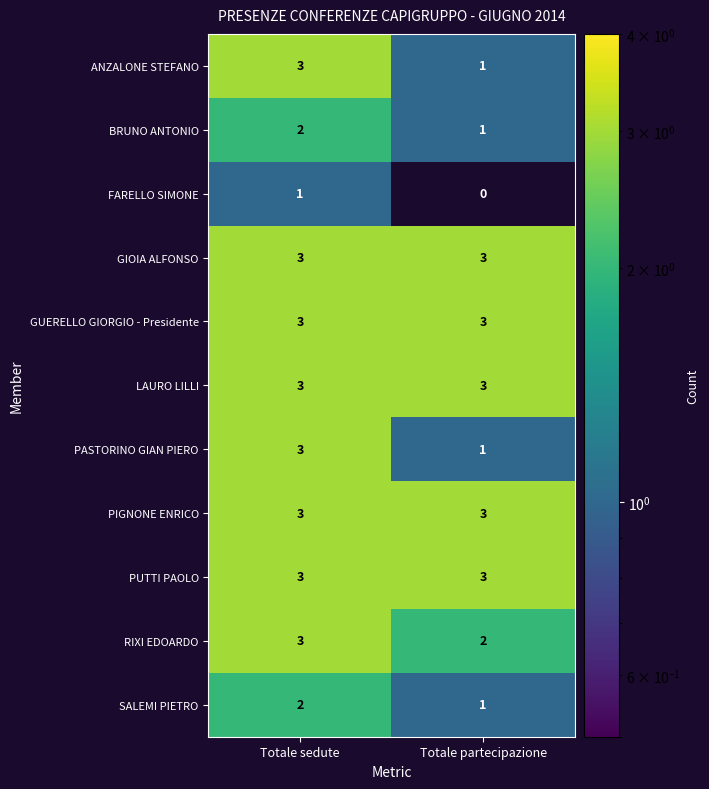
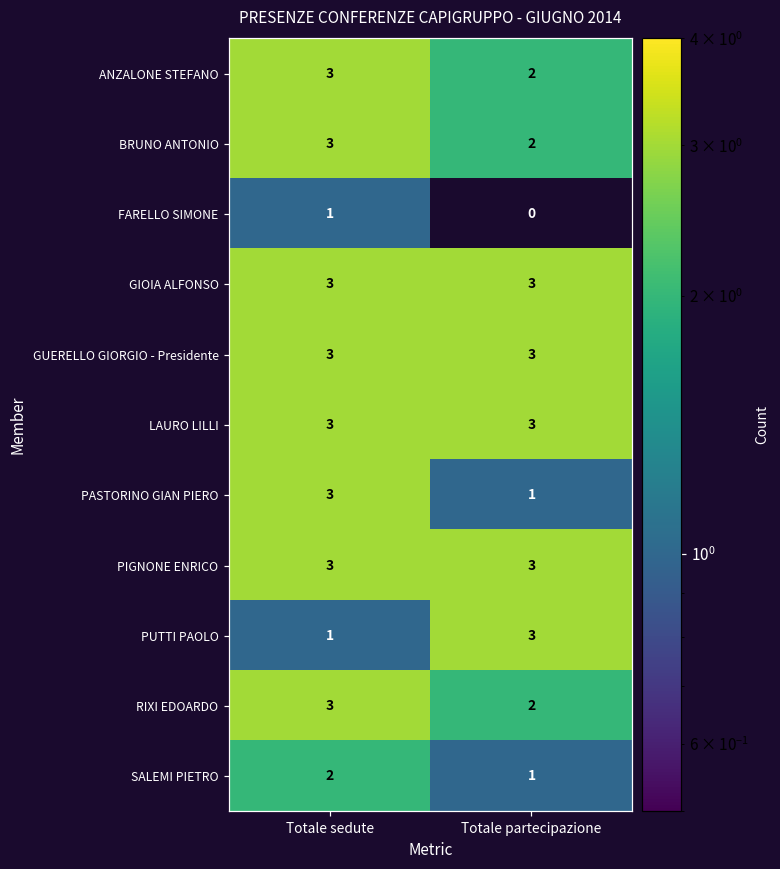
ANZALONE STEFANO, Totale partecipazione: 1 -> 2
BRUNO ANTONIO, Totale sedute: 2 -> 3
BRUNO ANTONIO, Totale partecipazione: 1 -> 2
PUTTI PAOLO, Totale sedute: 3 -> 1
